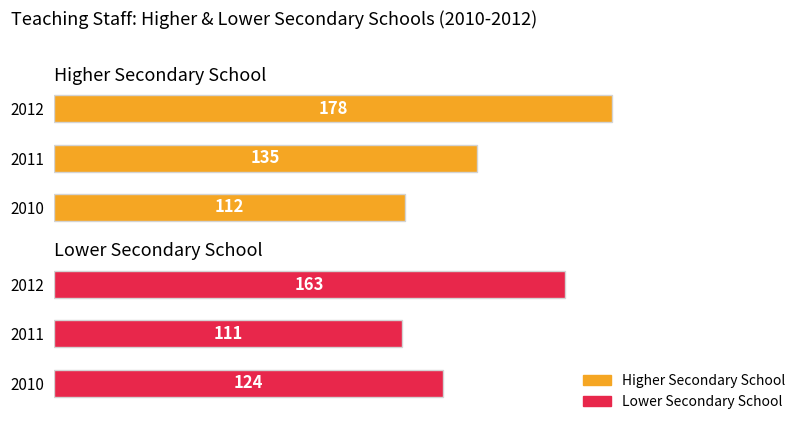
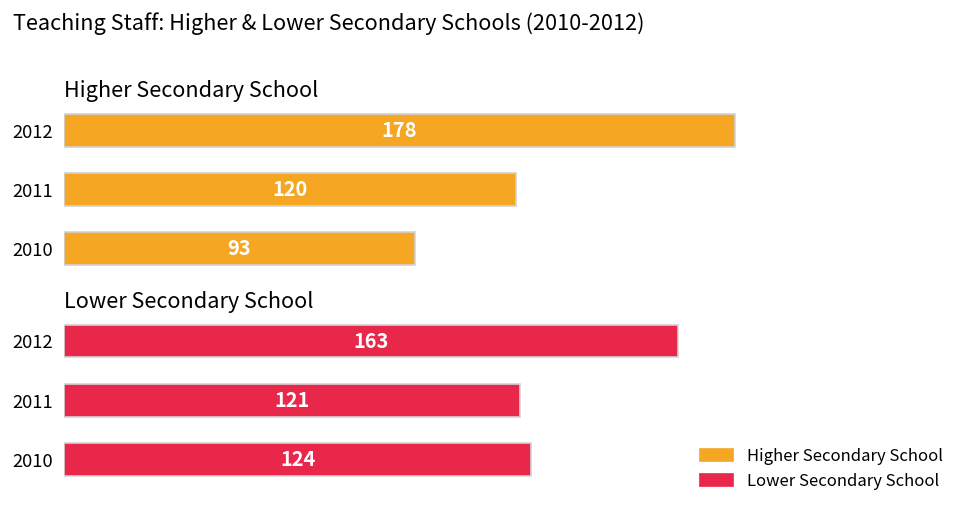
Higher Secondary School, 2011: 135 -> 120
Higher Secondary School, 2010: 112 -> 93
Lower Secondary School, 2011: 111 -> 121
